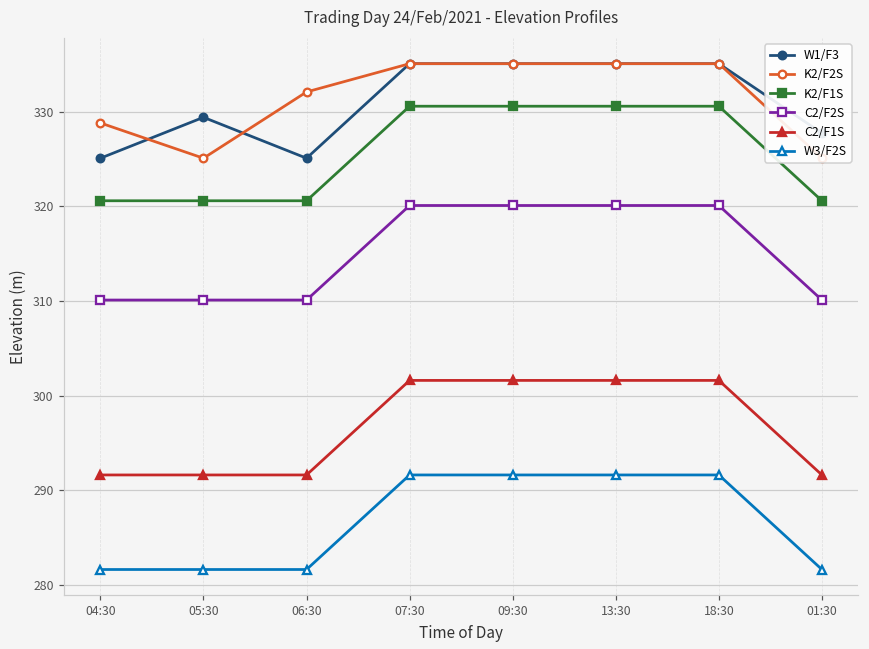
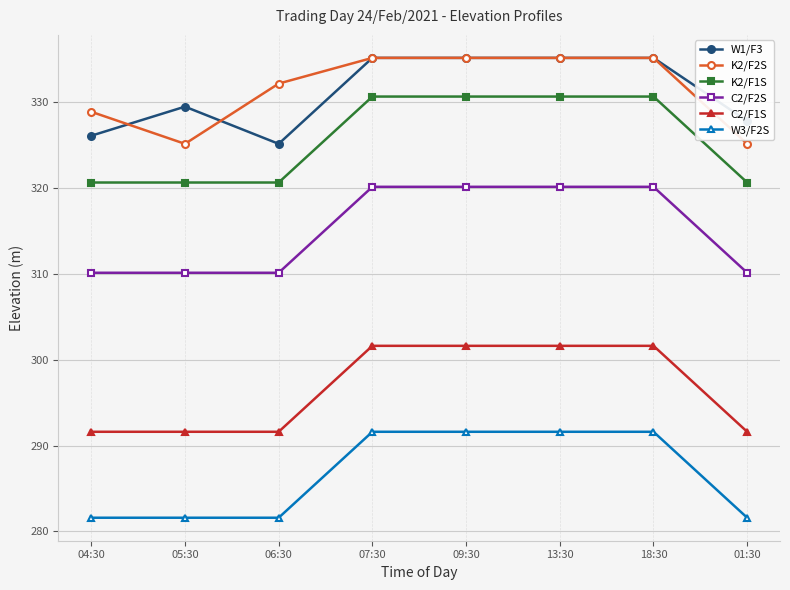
W1/F3, 04:30: 325 -> 326
